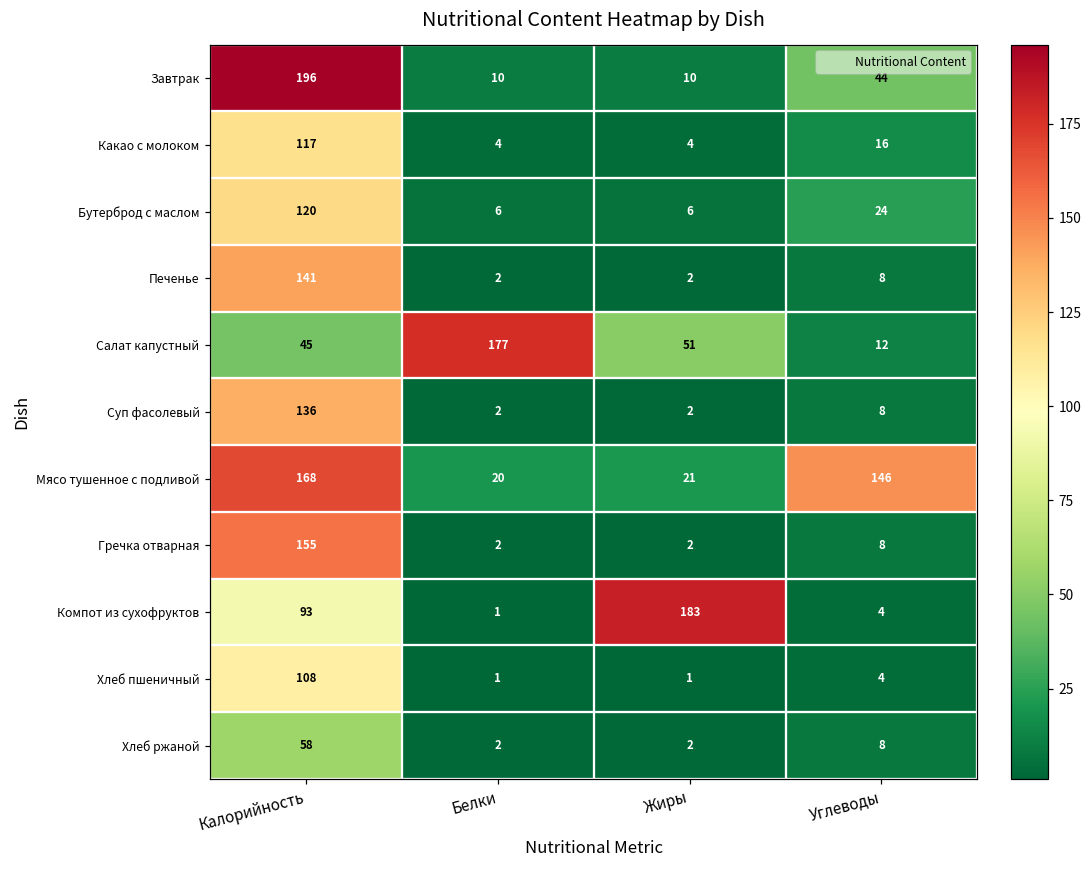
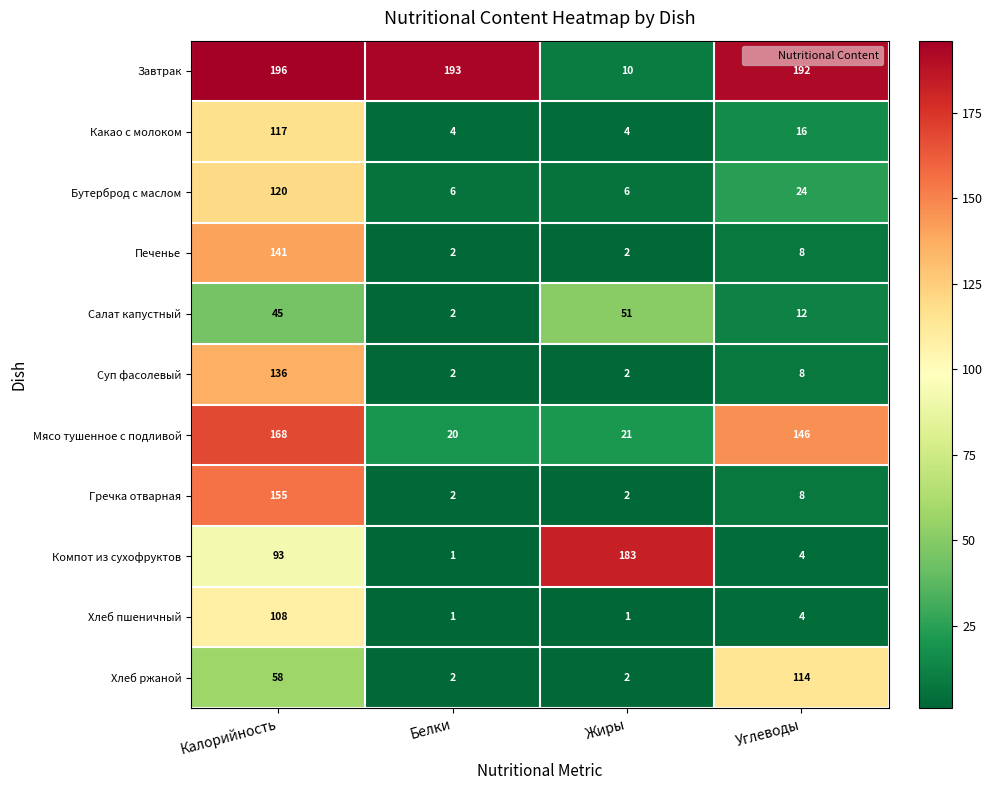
Завтрак, Белки: 10 -> 193
Завтрак, Углеводы: 44 -> 192
Салат капустный, Белки: 177 -> 2
Хлеб ржаной, Углеводы: 8 -> 114
